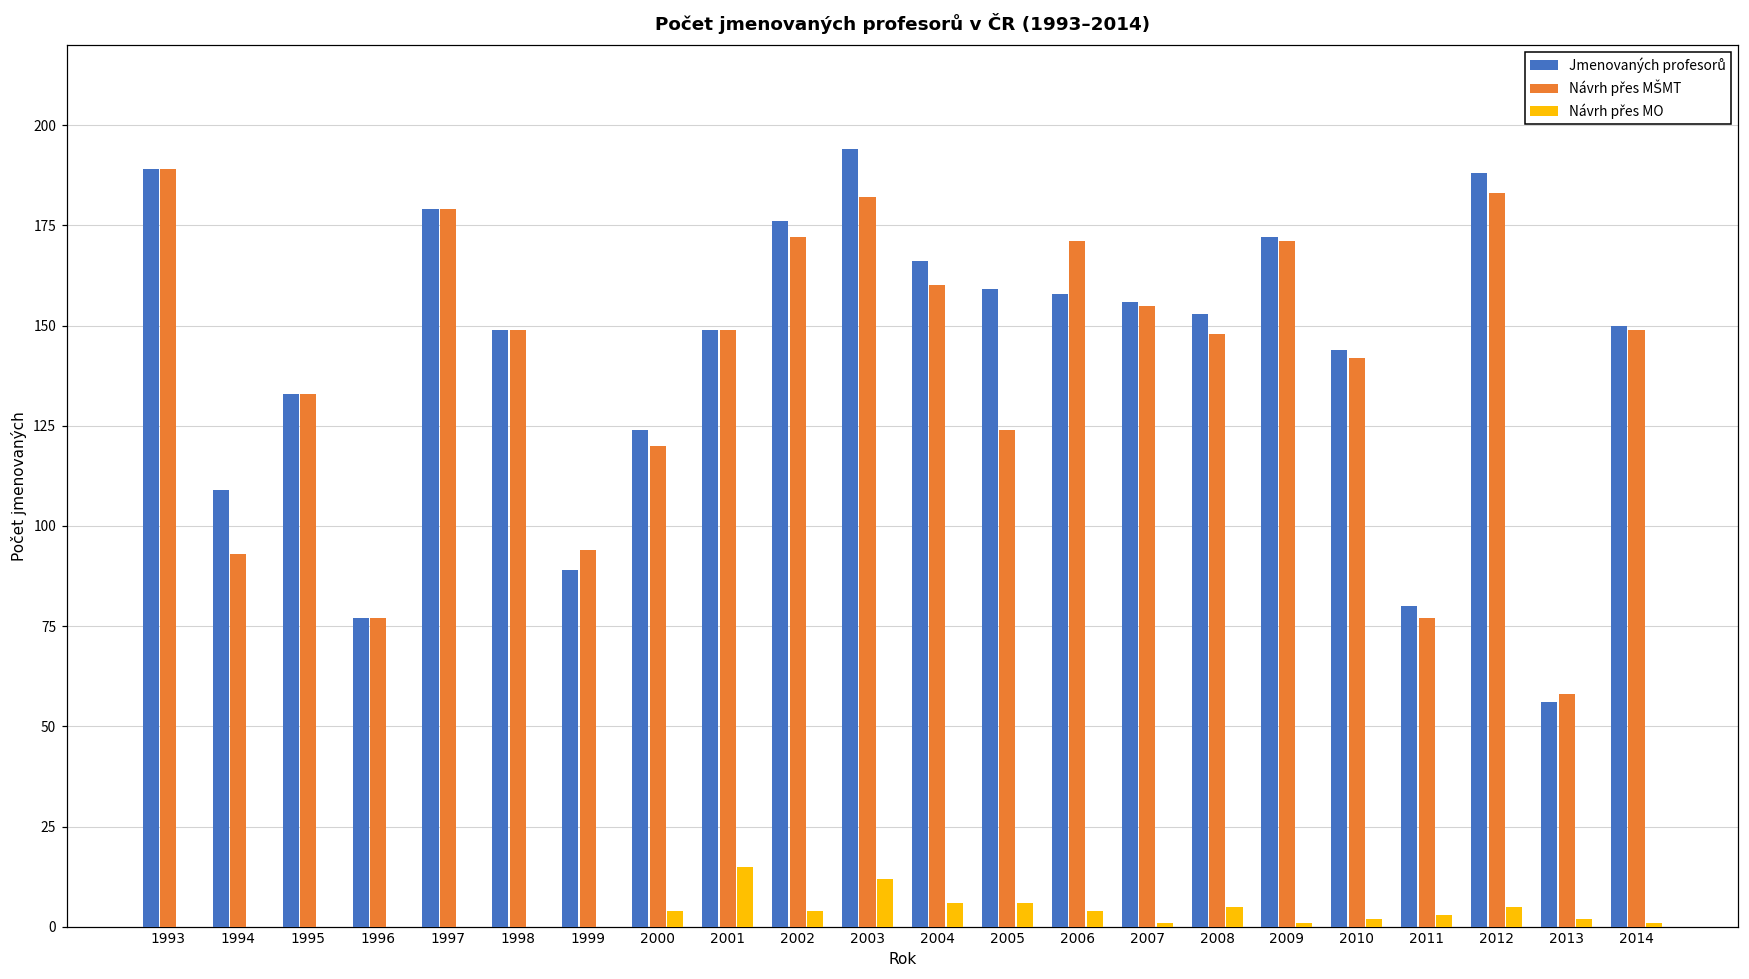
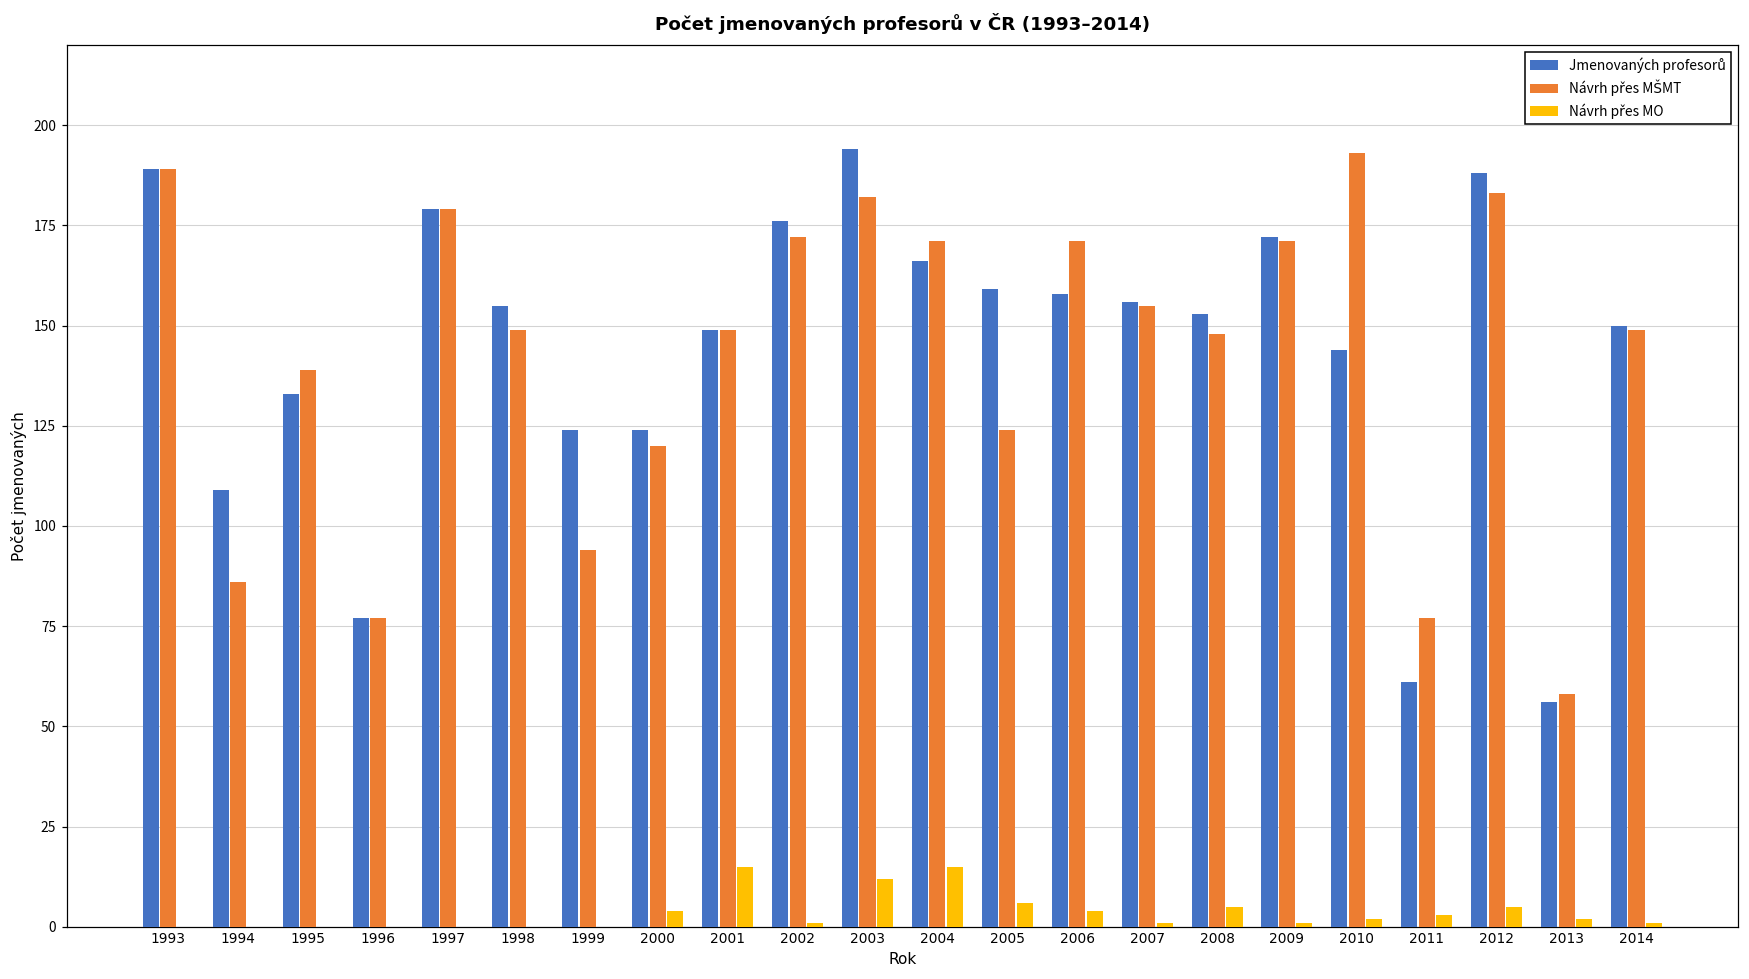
Návrh přes MŠMT, 1994: 93 -> 86
Návrh přes MŠMT, 1995: 133 -> 139
Jmenovaných profesorů, 1998: 149 -> 155
Jmenovaných profesorů, 1999: 89 -> 124
Návrh přes MO, 2002: 4 -> 1
Návrh přes MŠMT, 2004: 160 -> 171
Návrh přes MO, 2004: 6 -> 15
Návrh přes MŠMT, 2010: 142 -> 193
Jmenovaných profesorů, 2011: 80 -> 61
